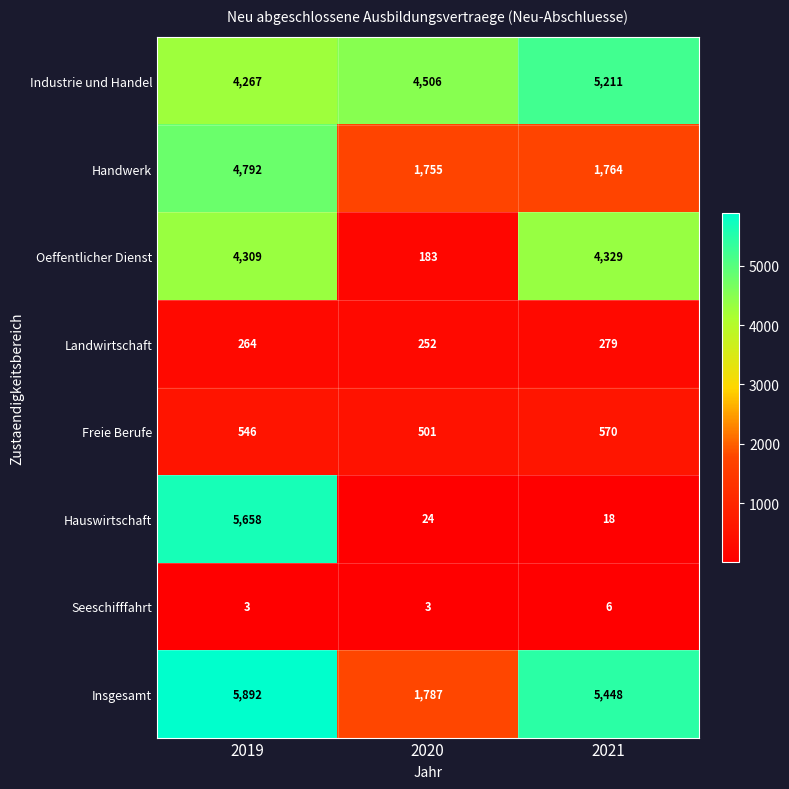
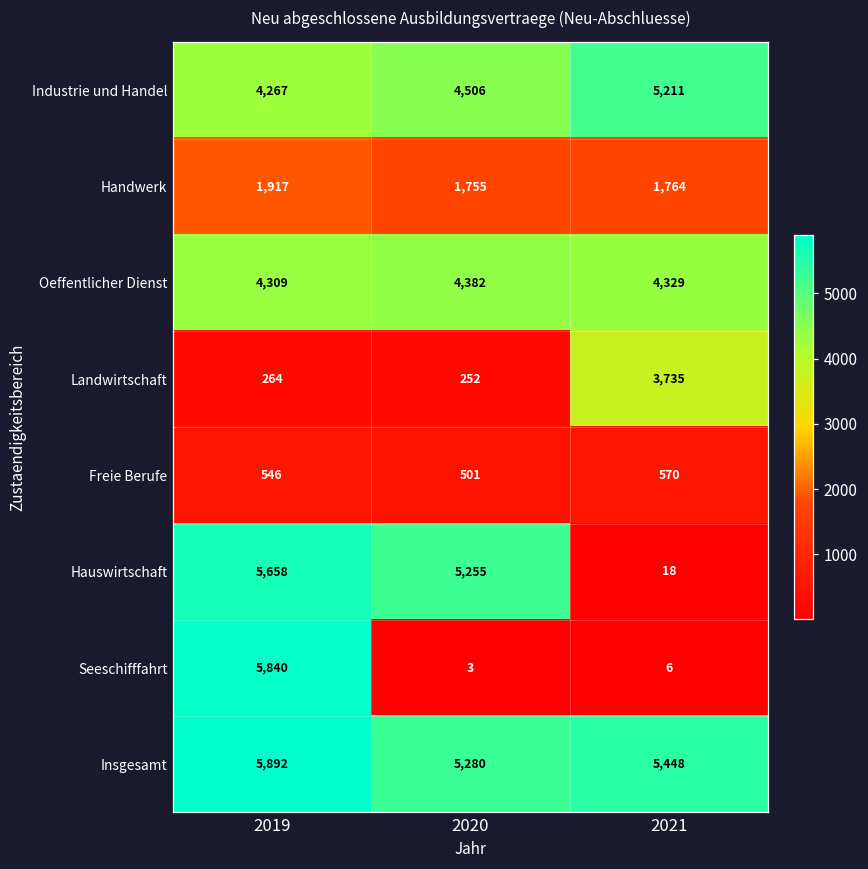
Handwerk, 2019: 4,792 -> 1,917
Oeffentlicher Dienst, 2020: 183 -> 4,382
Landwirtschaft, 2021: 279 -> 3,735
Hauswirtschaft, 2020: 24 -> 5,255
Seeschifffahrt, 2019: 3 -> 5,840
Insgesamt, 2020: 1,787 -> 5,280
